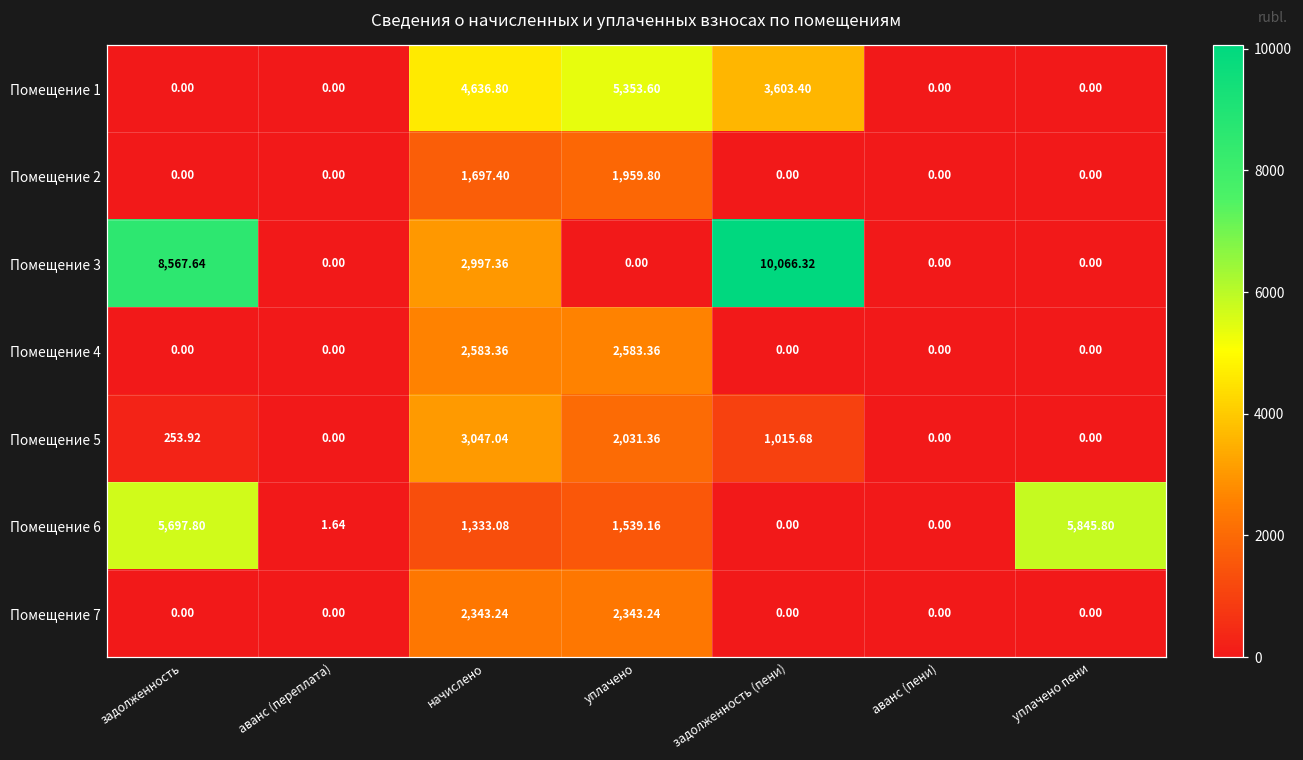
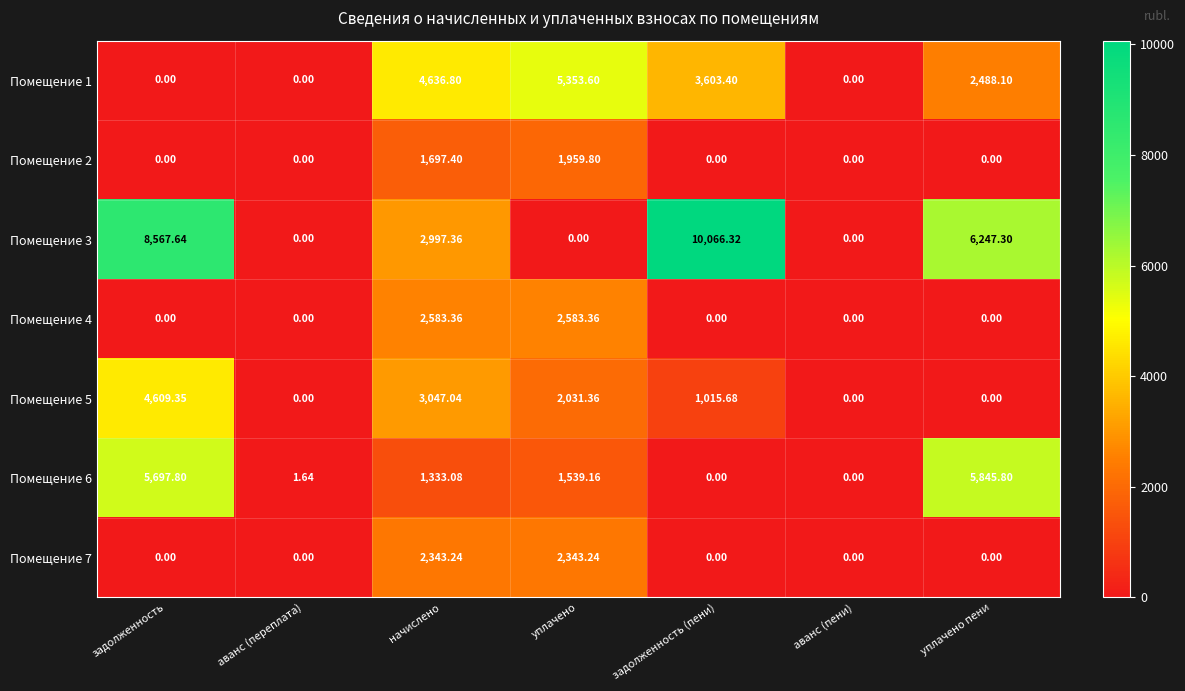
Помещение 1, уплачено пени: 0.00 -> 2,488.10
Помещение 3, уплачено пени: 0.00 -> 6,247.30
Помещение 5, задолженность: 253.92 -> 4,609.35
